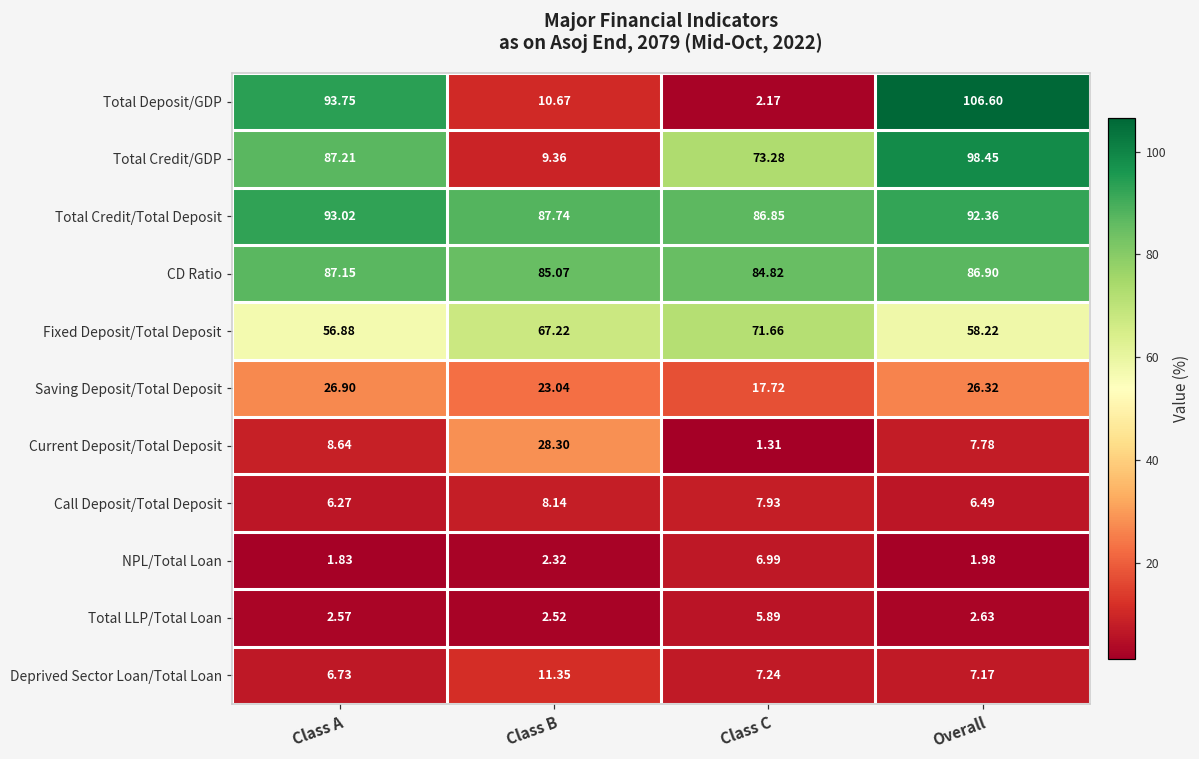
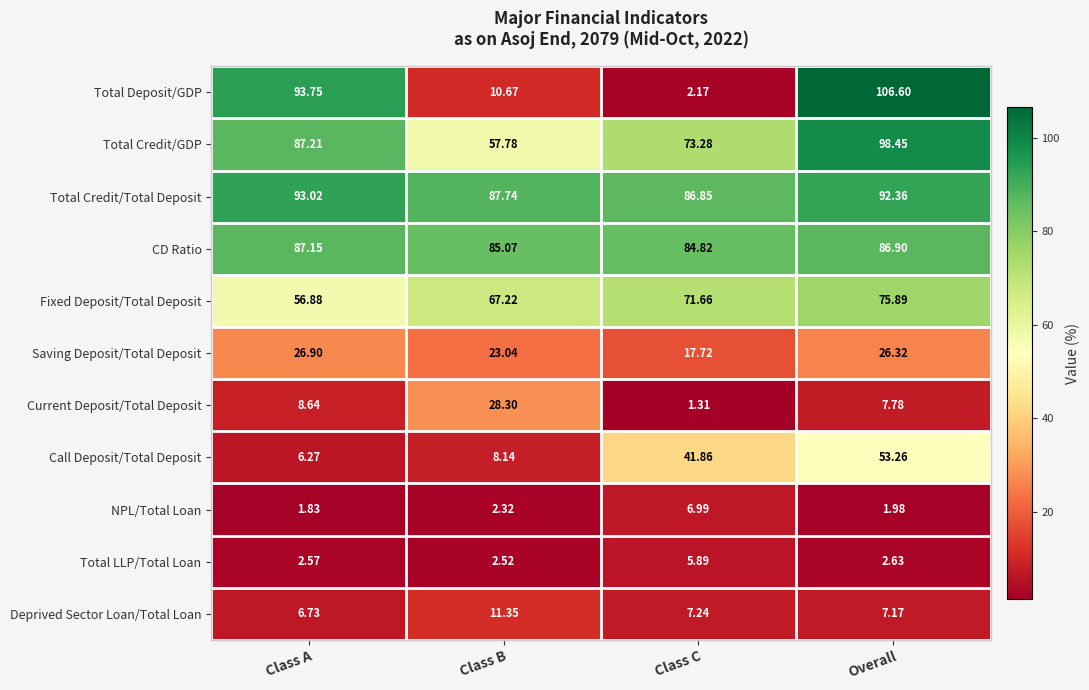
Total Credit/GDP, Class B: 9.36 -> 57.78
Fixed Deposit/Total Deposit, Overall: 58.22 -> 75.89
Call Deposit/Total Deposit, Class C: 7.93 -> 41.86
Call Deposit/Total Deposit, Overall: 6.49 -> 53.26
